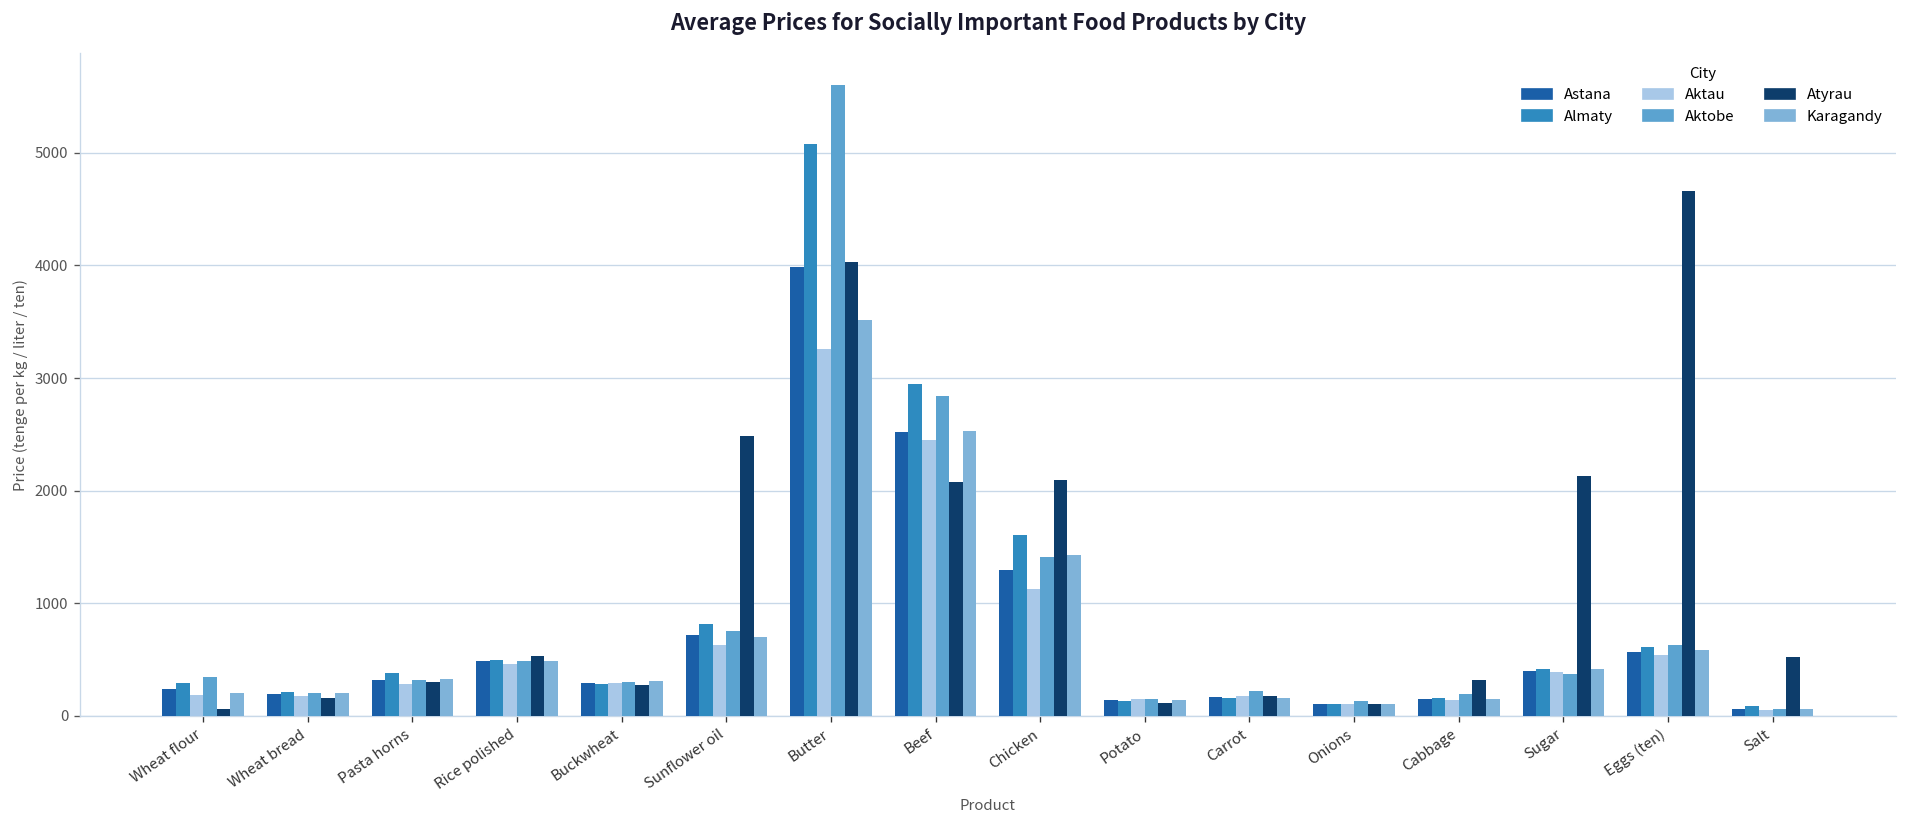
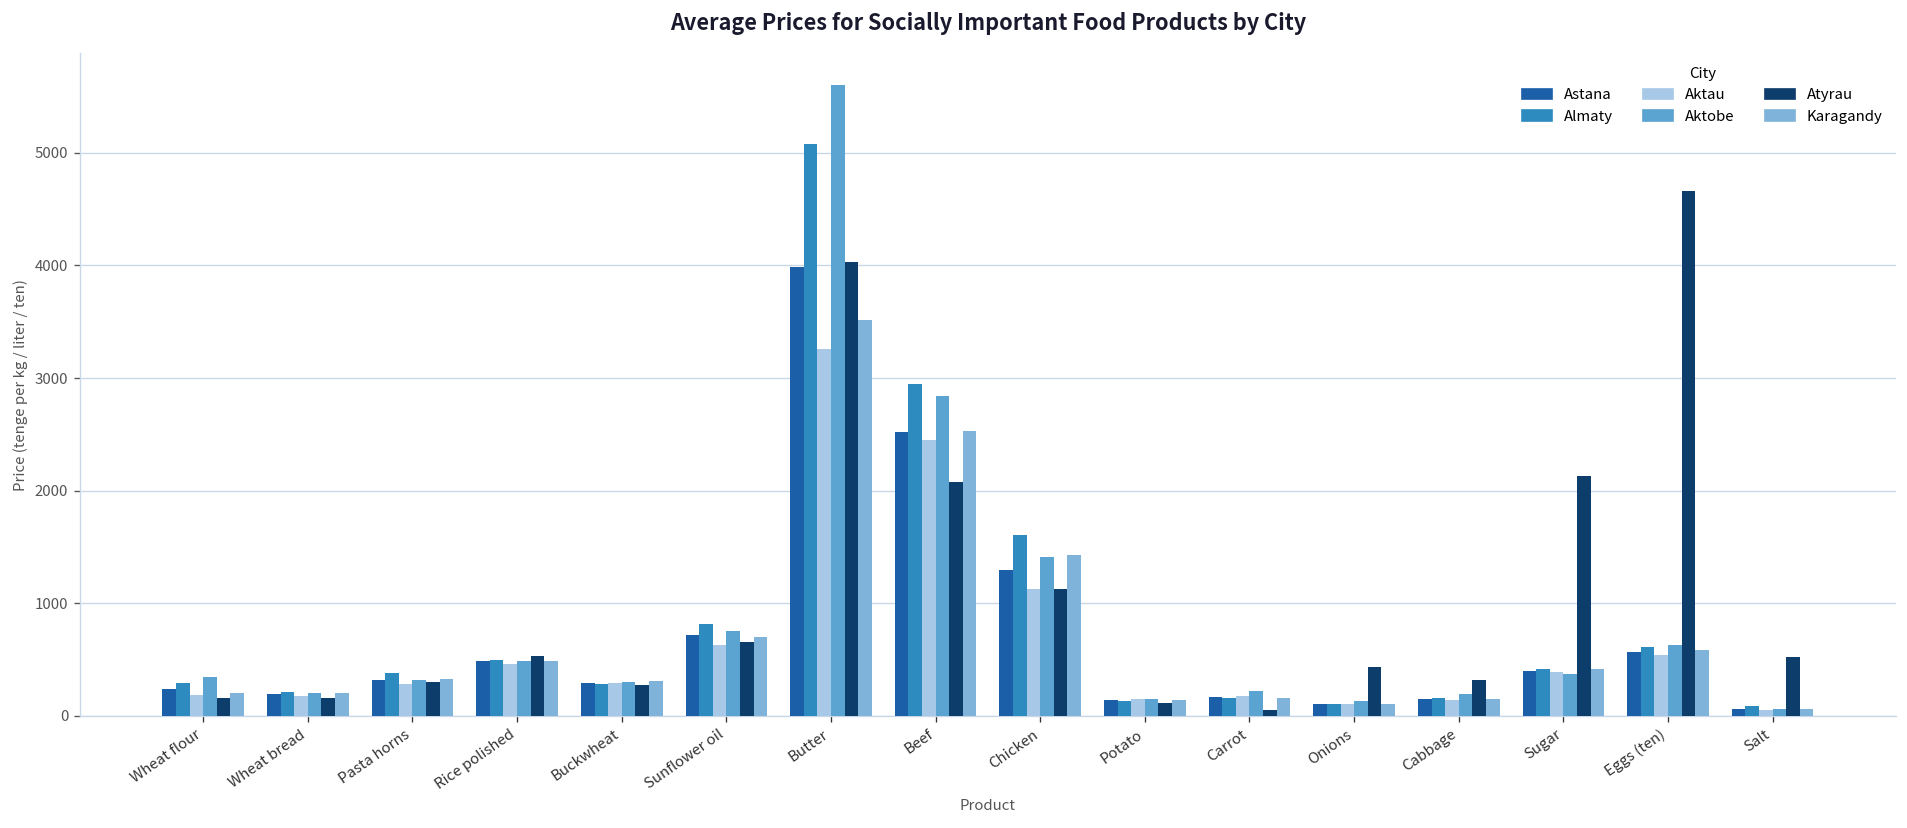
Atyrau, Wheat flour: 100 -> 200
Atyrau, Sunflower oil: 2500 -> 700
Atyrau, Chicken: 2100 -> 1100
Atyrau, Carrot: 200 -> 100
Atyrau, Onions: 100 -> 400
